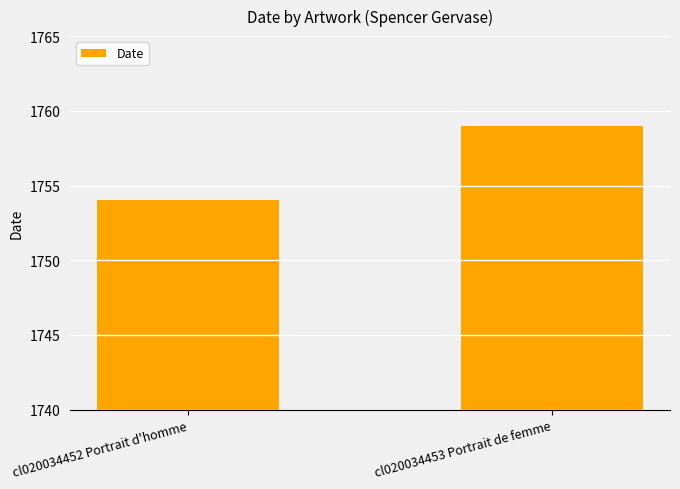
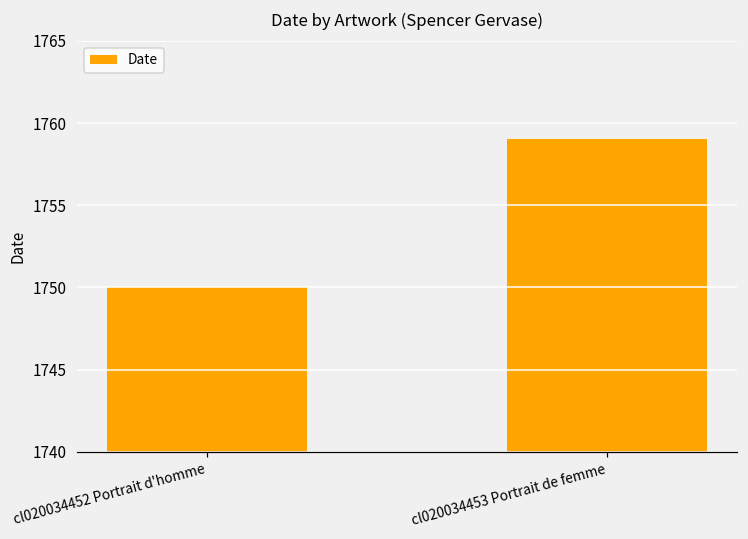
cl020034452 Portrait d'homme: 1754 -> 1750
